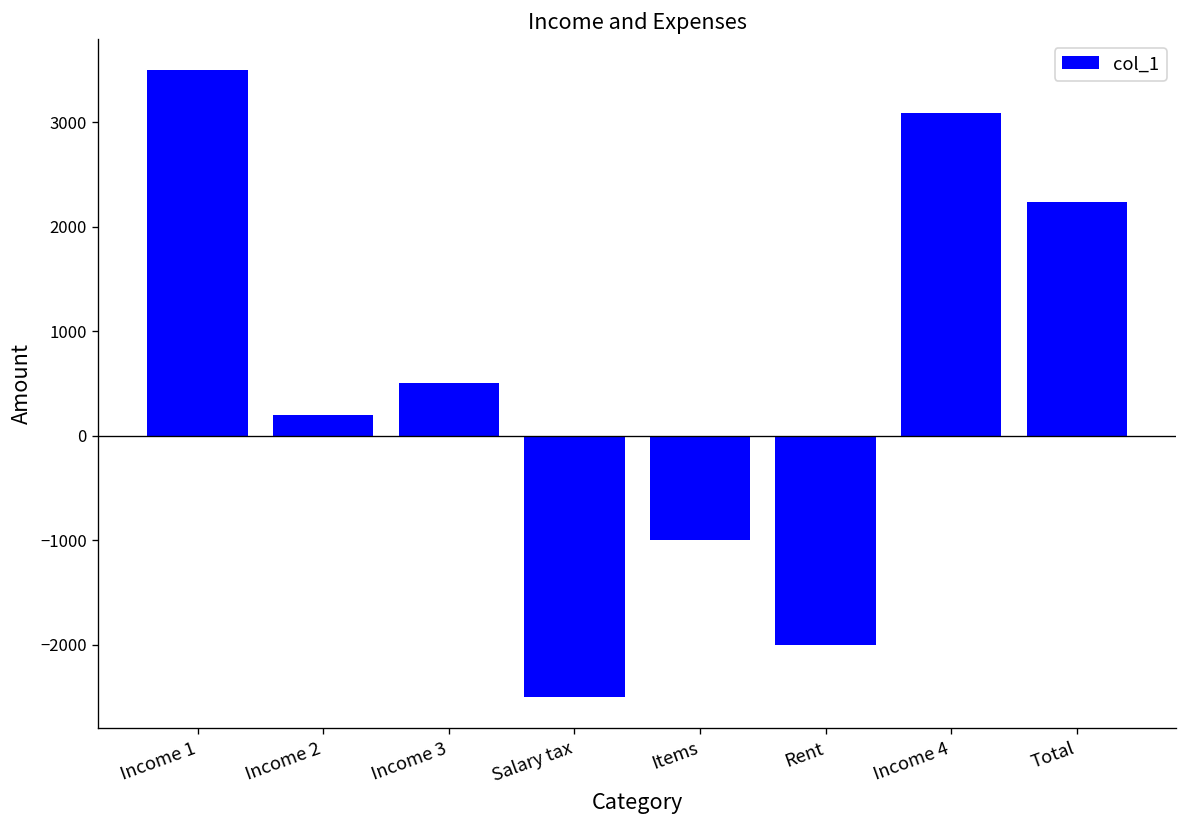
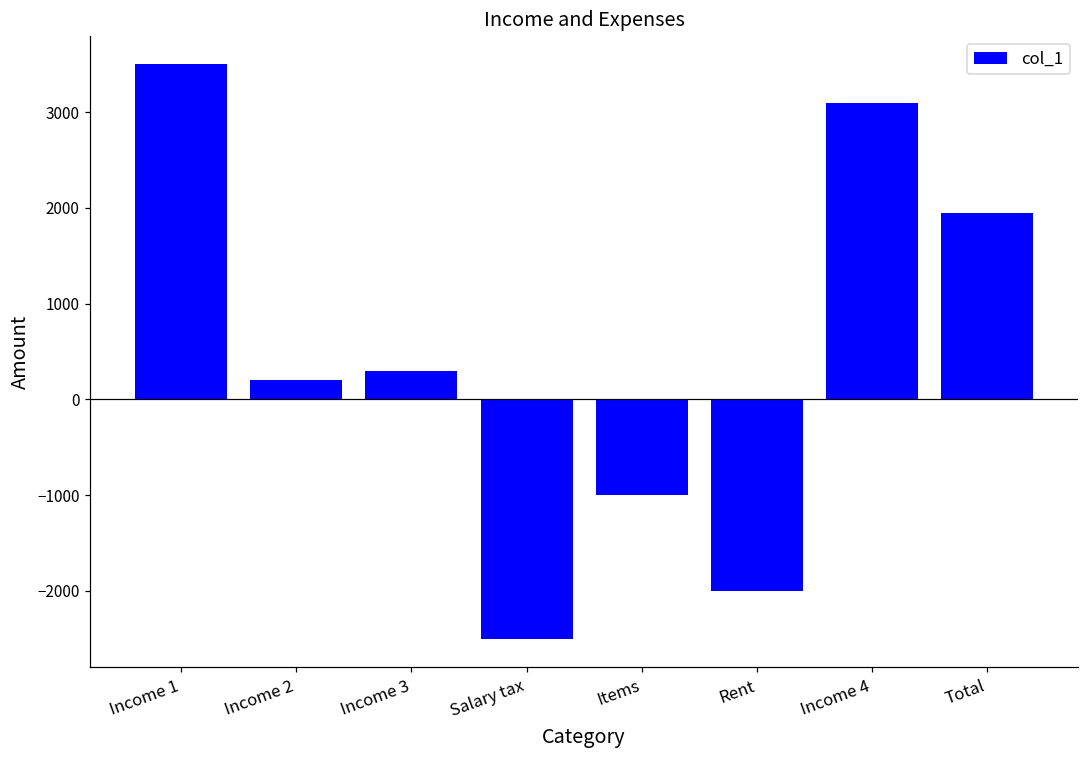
Income 3: 500 -> 300
Total: 2200 -> 2000
